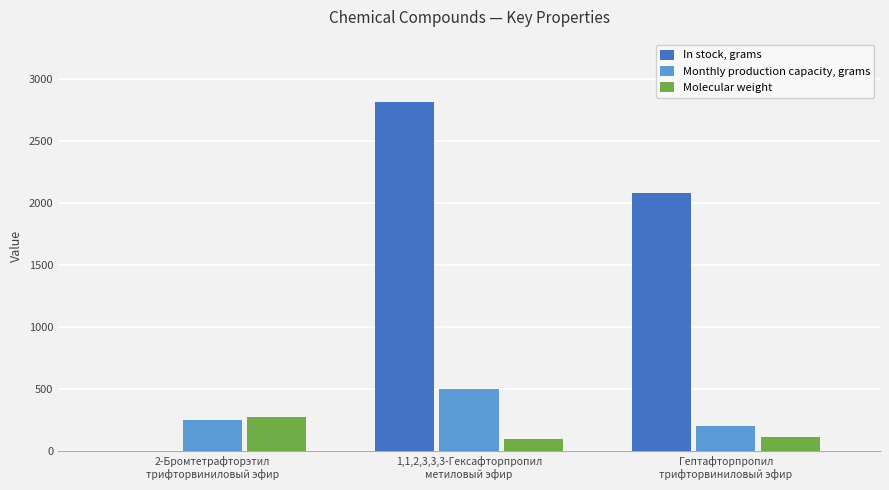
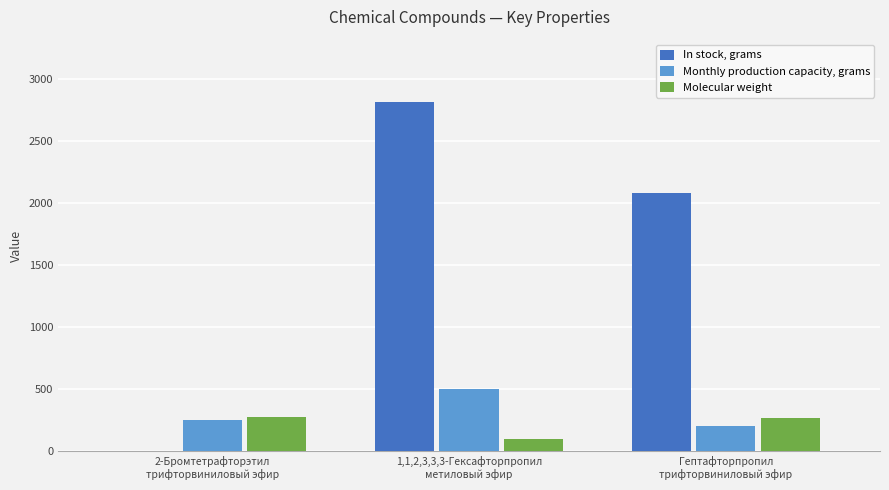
Molecular weight, Гептафторпропил трифторвиниловый эфир: 110 -> 270
